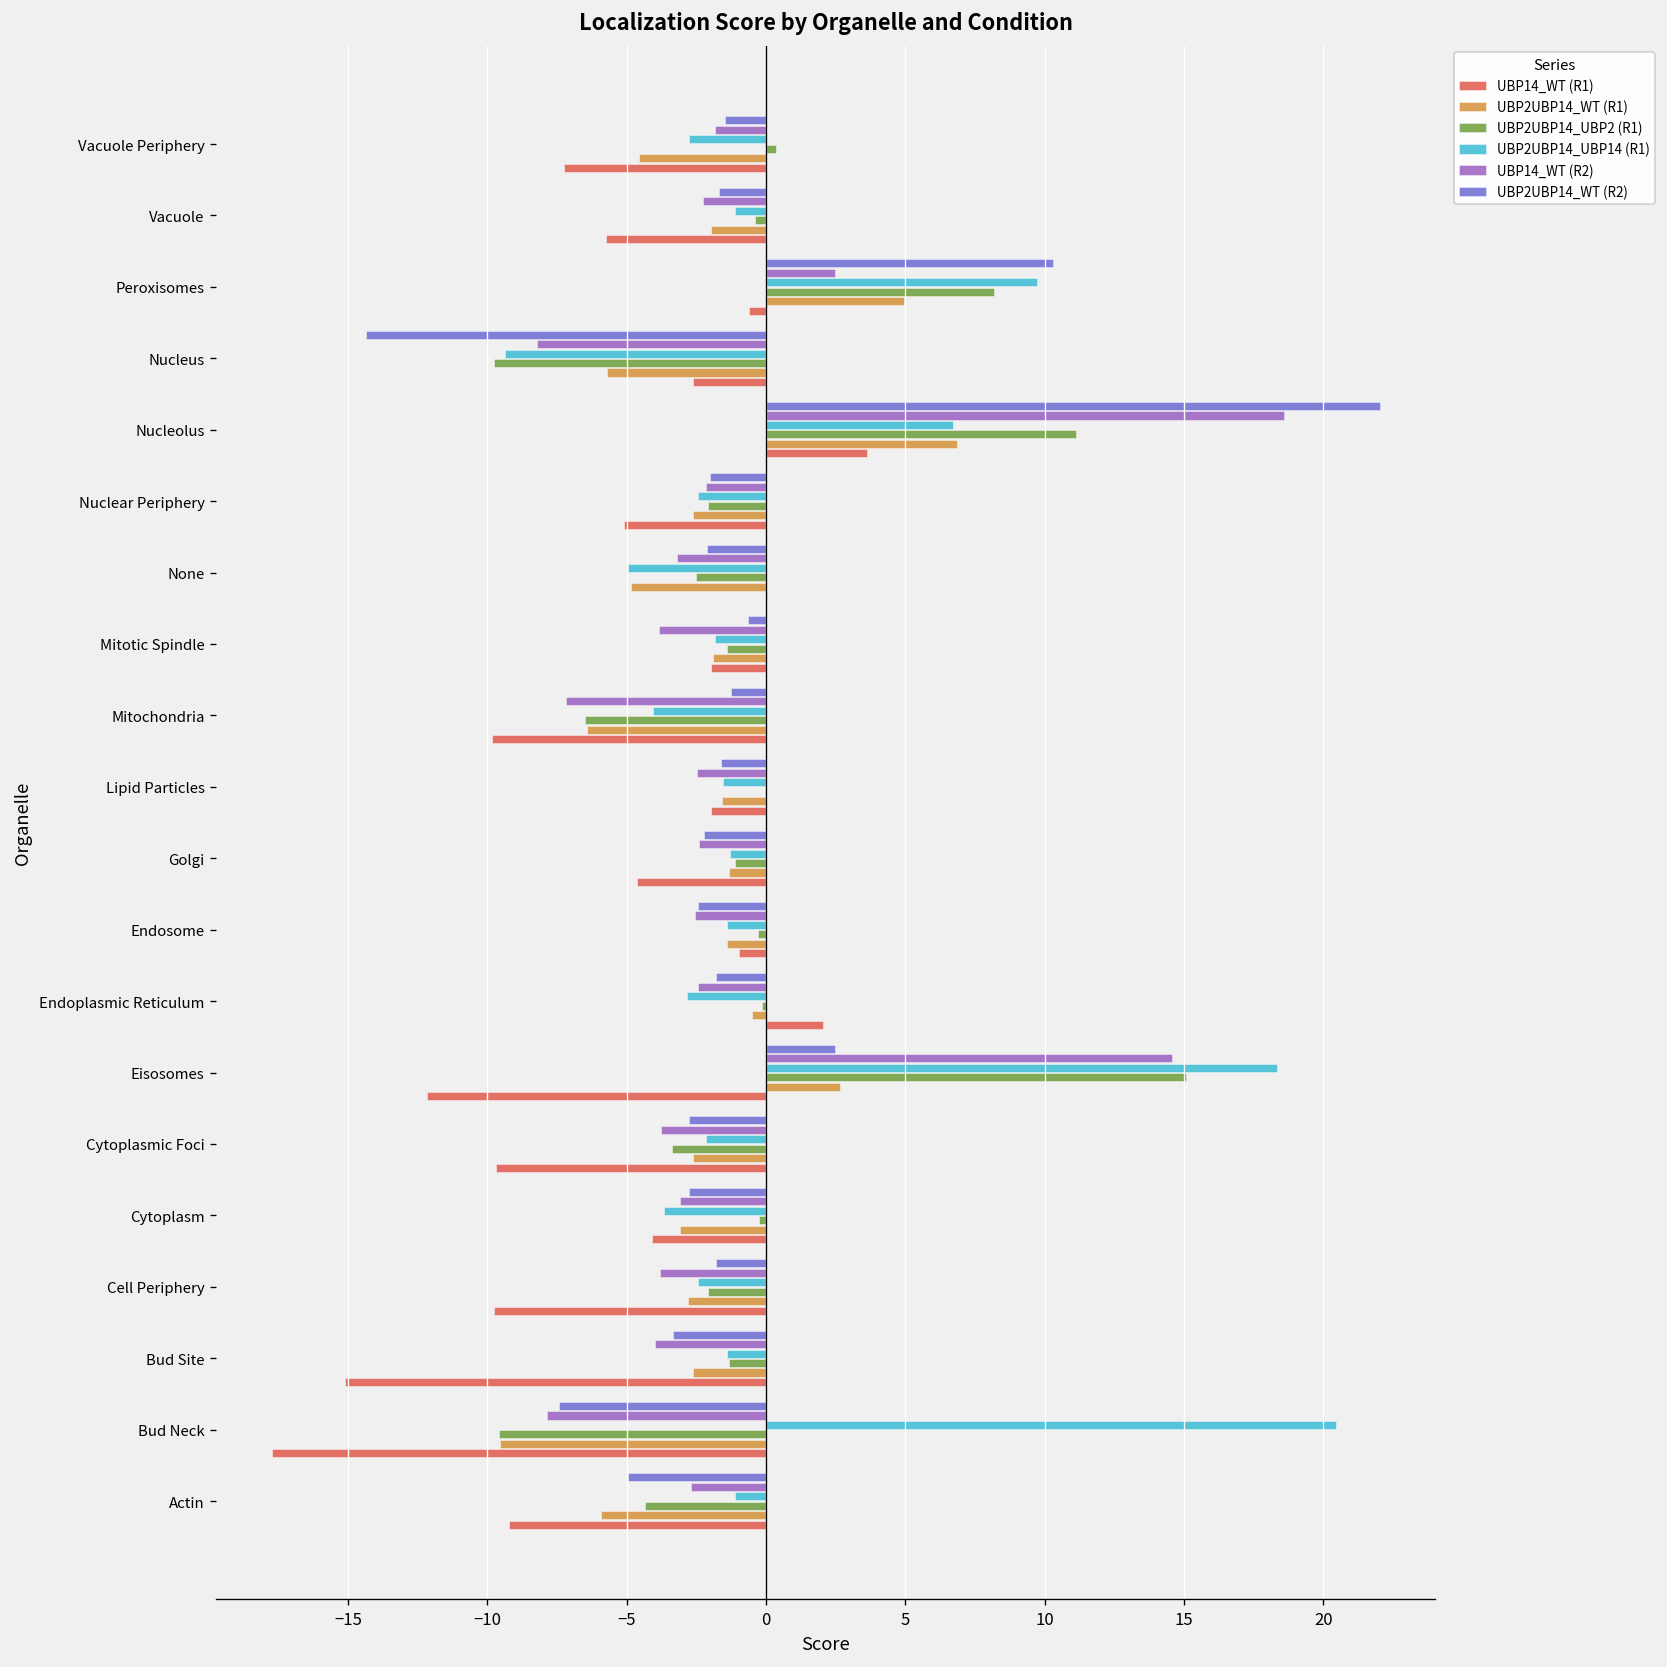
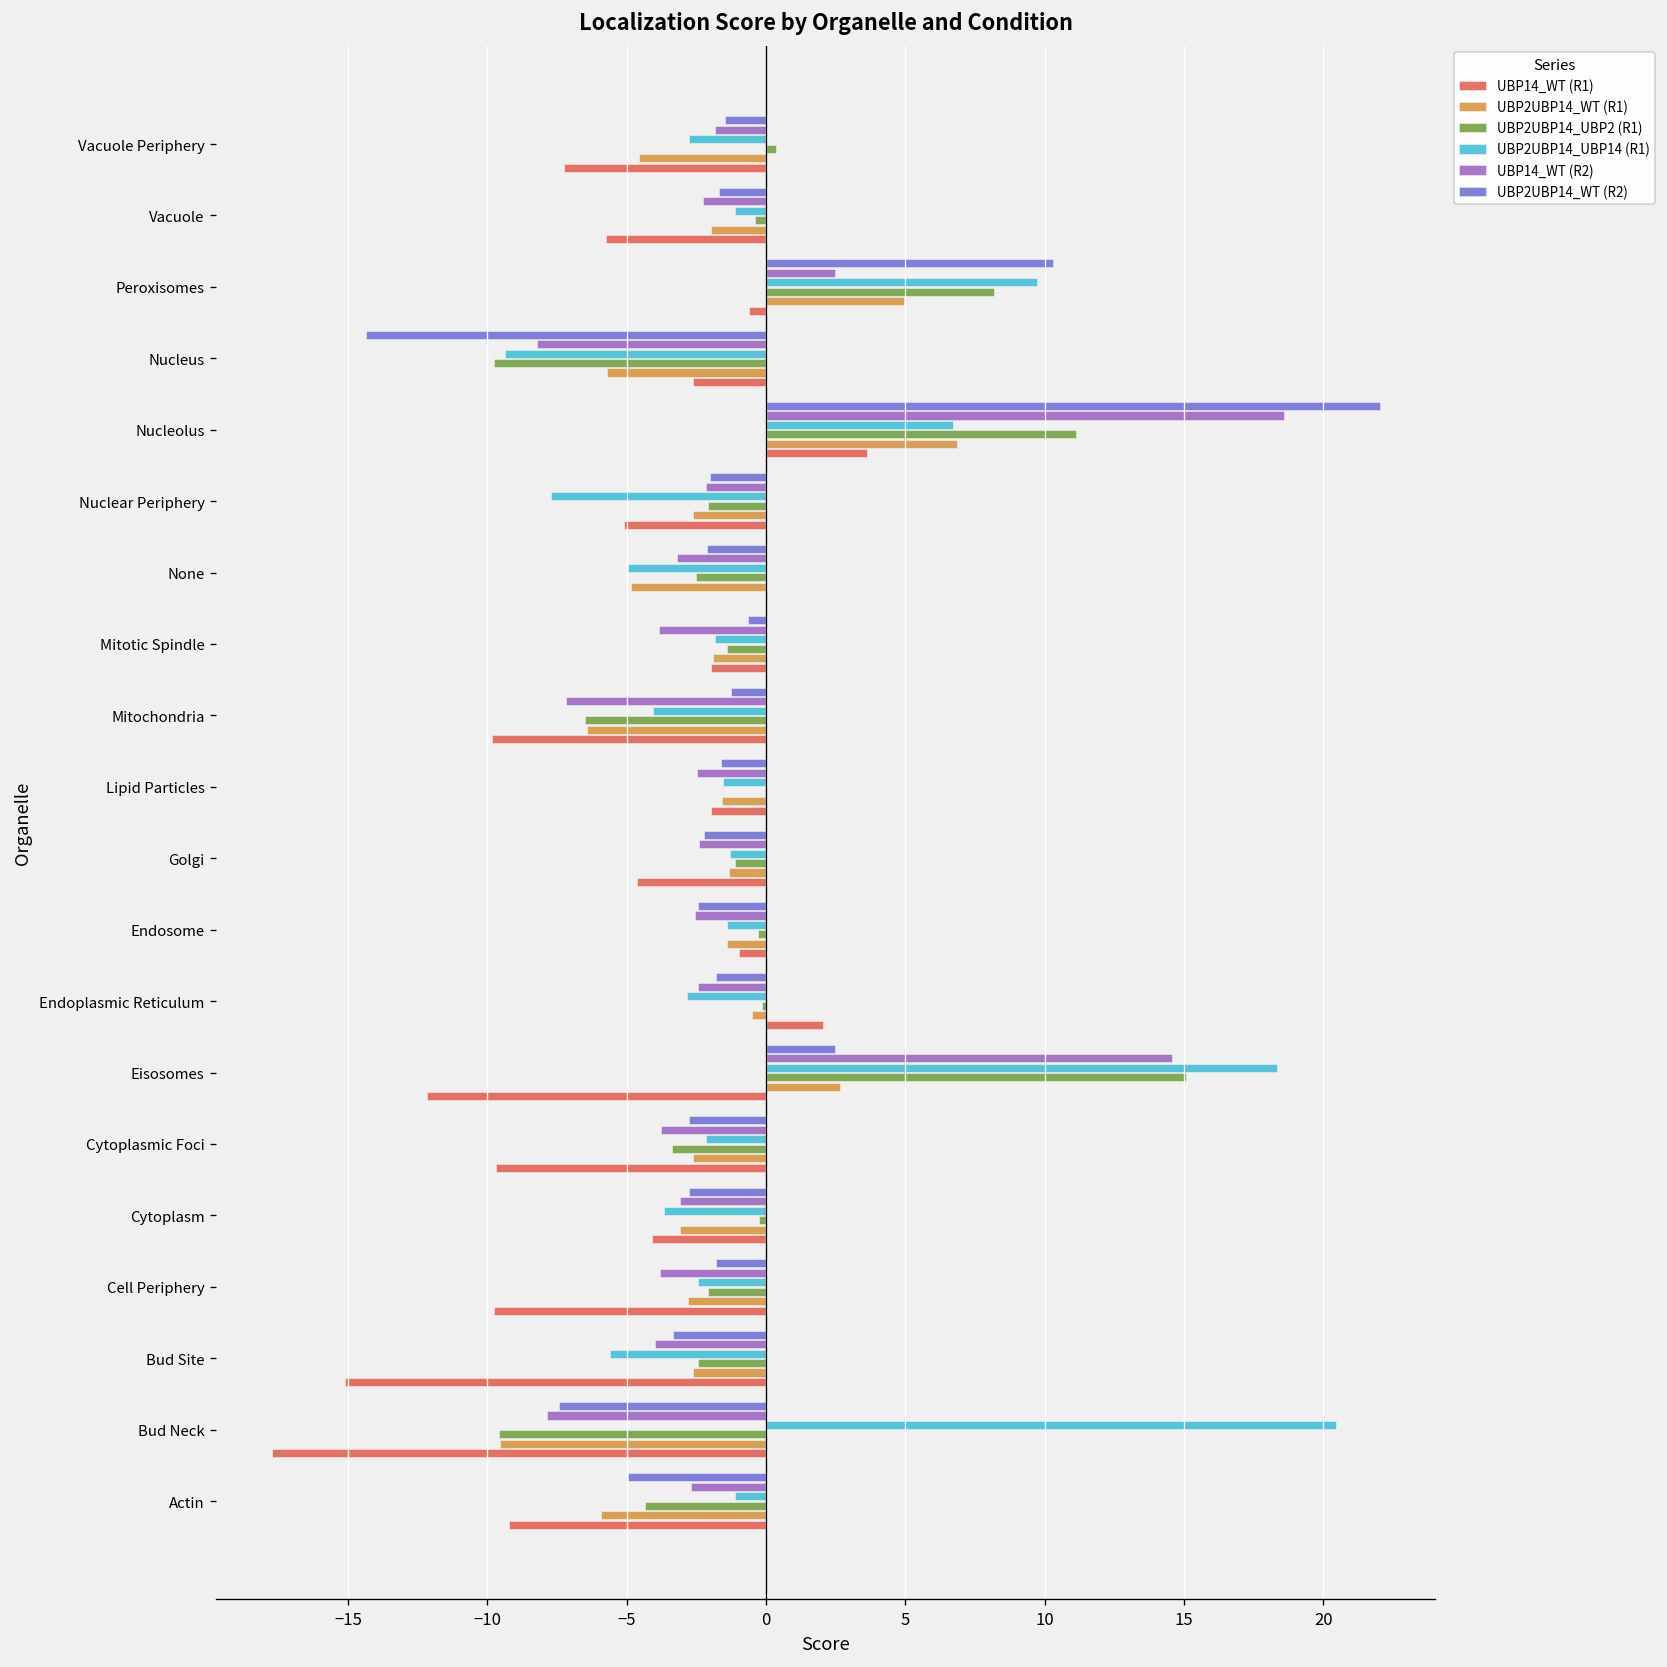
UBP2UBP14_UBP14 (R1), Nuclear Periphery: -2.5 -> -7.7
UBP2UBP14_UBP14 (R1), Bud Site: -1.4 -> -5.6
UBP2UBP14_UBP2 (R1), Bud Site: -1.3 -> -2.4
